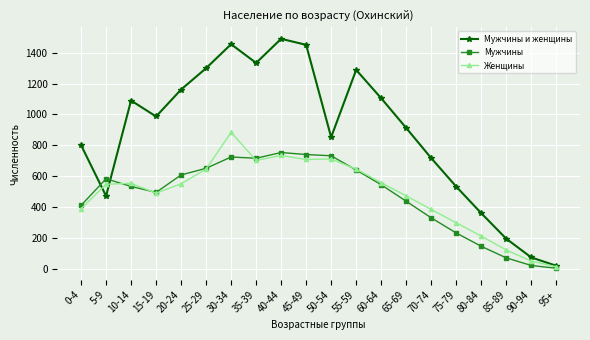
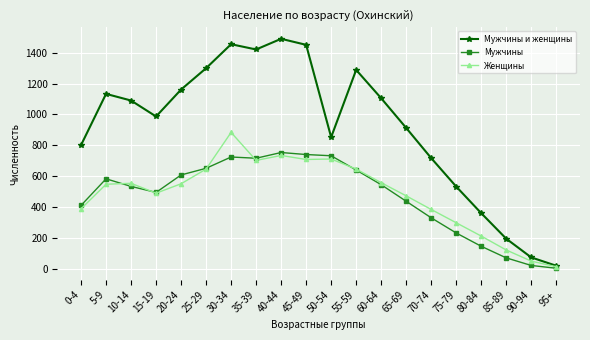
Мужчины и женщины, 5-9: 470 -> 1130
Мужчины и женщины, 35-39: 1330 -> 1420
